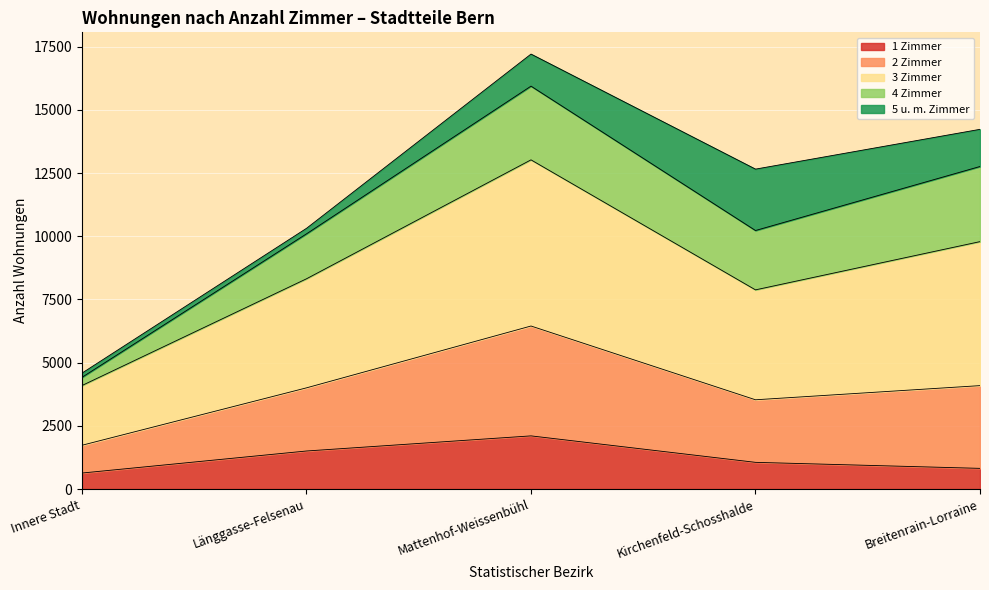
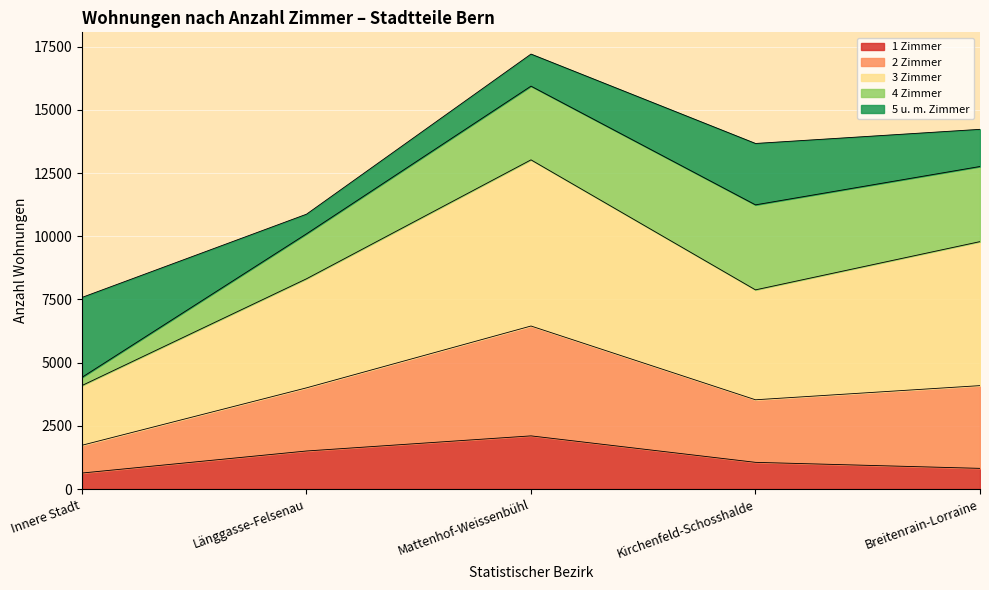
5 u. m. Zimmer, Innere Stadt: 200 -> 3200
5 u. m. Zimmer, Länggasse-Felsenau: 200 -> 800
4 Zimmer, Kirchenfeld-Schosshalde: 2300 -> 3400
